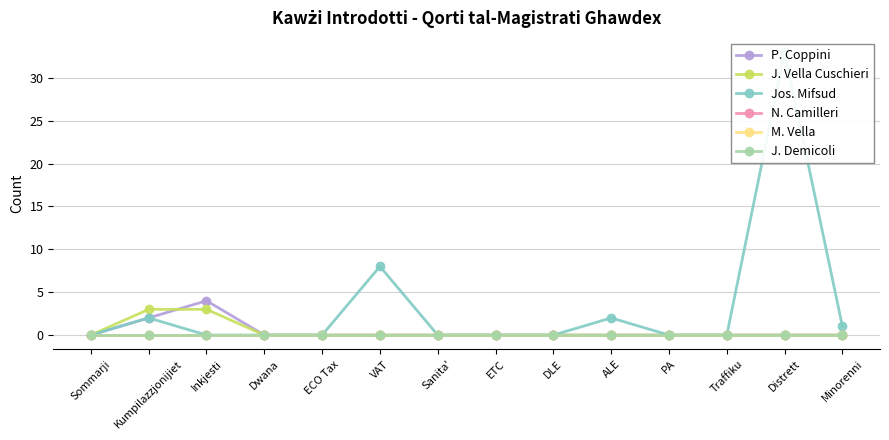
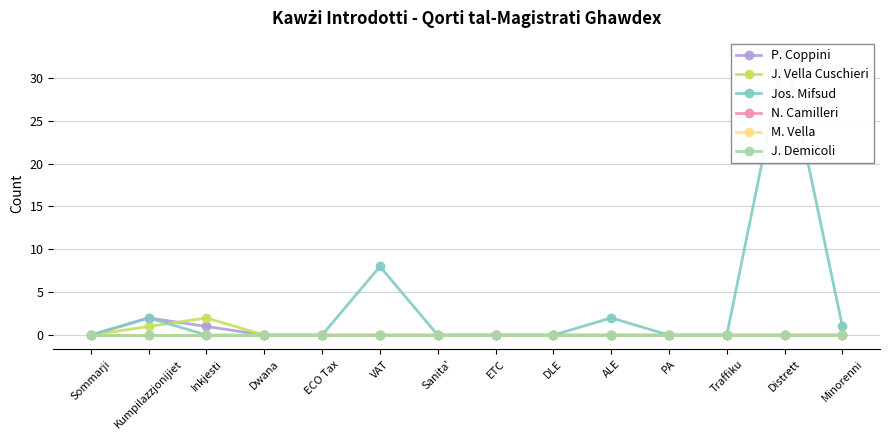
J. Vella Cuschieri, Kumpilazzjonijiet: 3 -> 1
P. Coppini, Inkjesti: 4 -> 1
J. Vella Cuschieri, Inkjesti: 3 -> 2
